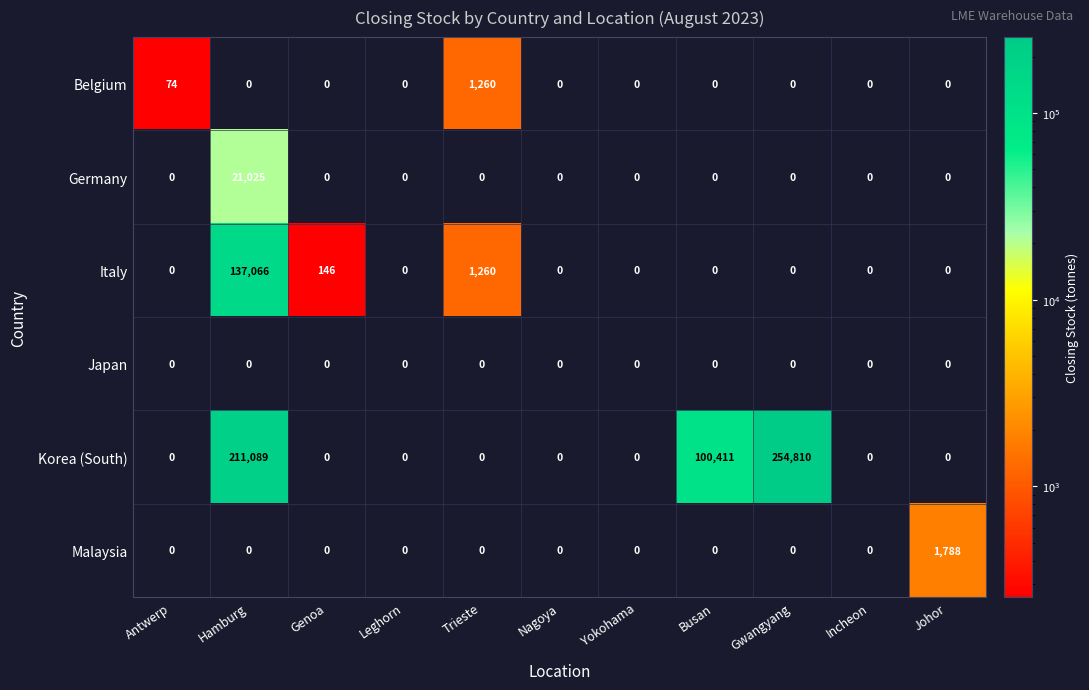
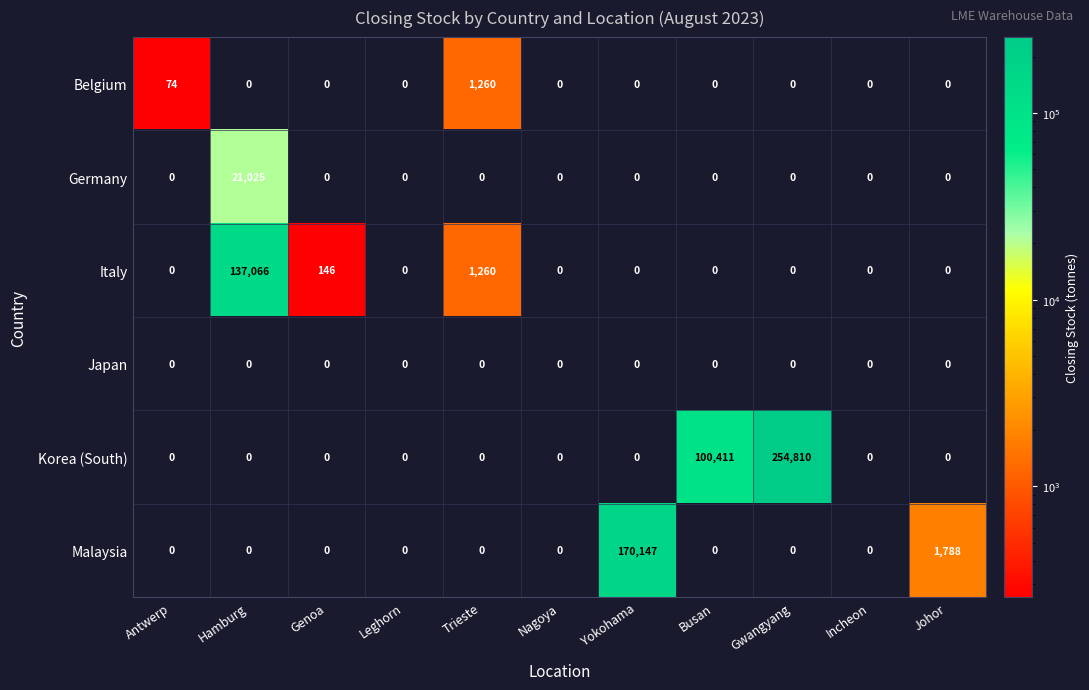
Korea (South), Hamburg: 211,089 -> 0
Malaysia, Yokohama: 0 -> 170,147
